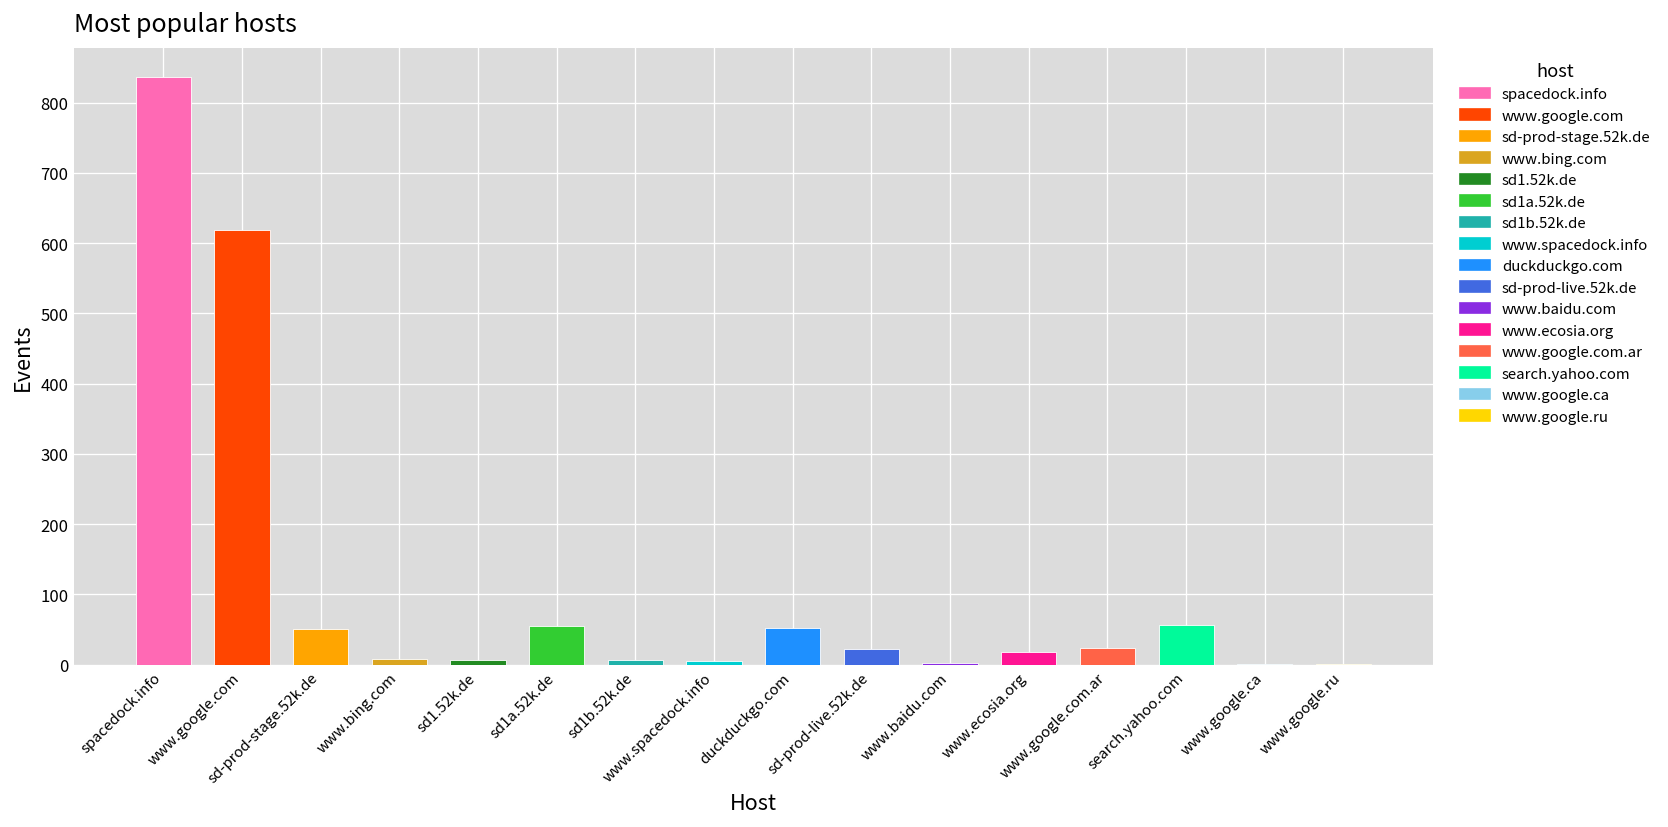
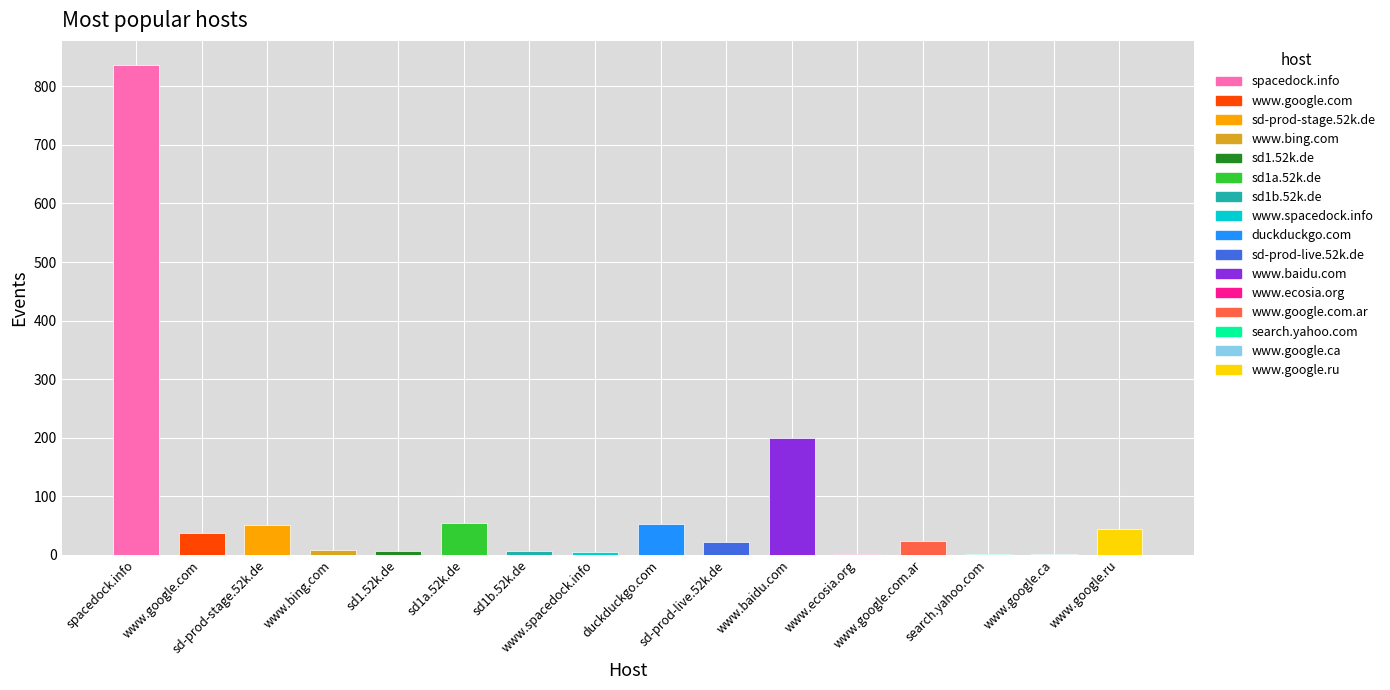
www.google.com: 620 -> 40
www.baidu.com: 0 -> 200
www.ecosia.org: 20 -> 0
search.yahoo.com: 60 -> 0
www.google.ru: 0 -> 40
